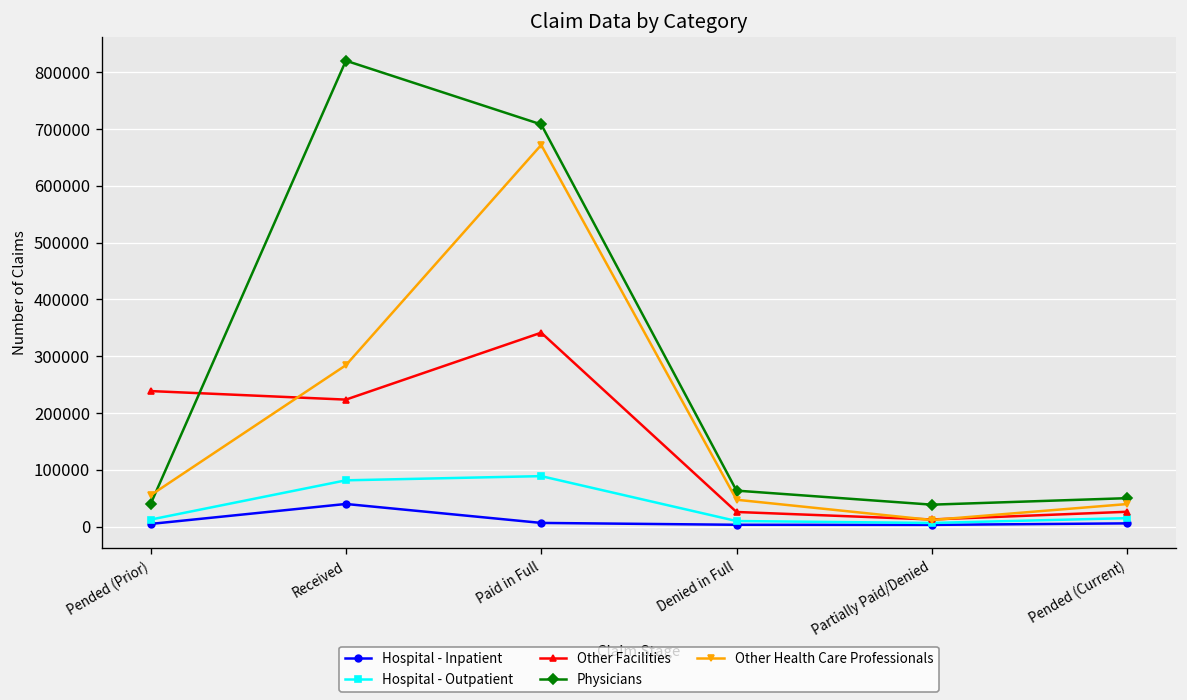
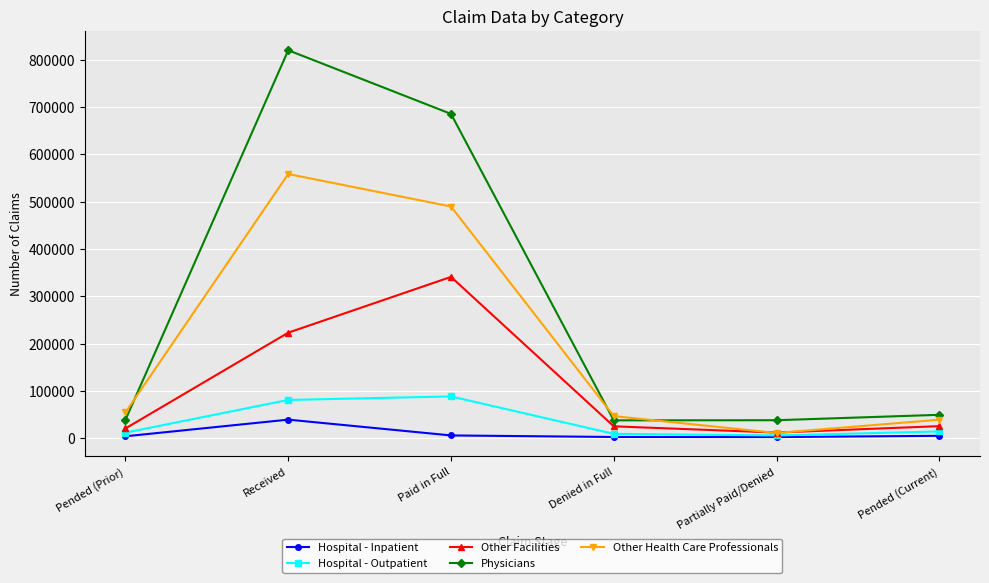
Other Facilities, Pended (Prior): 240000 -> 20000
Other Health Care Professionals, Received: 280000 -> 560000
Physicians, Paid in Full: 710000 -> 690000
Other Health Care Professionals, Paid in Full: 670000 -> 490000
Physicians, Denied in Full: 60000 -> 40000
